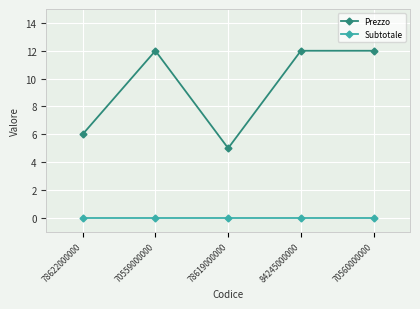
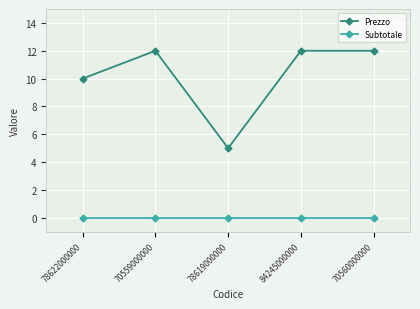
Prezzo, 78622000000: 6 -> 10
